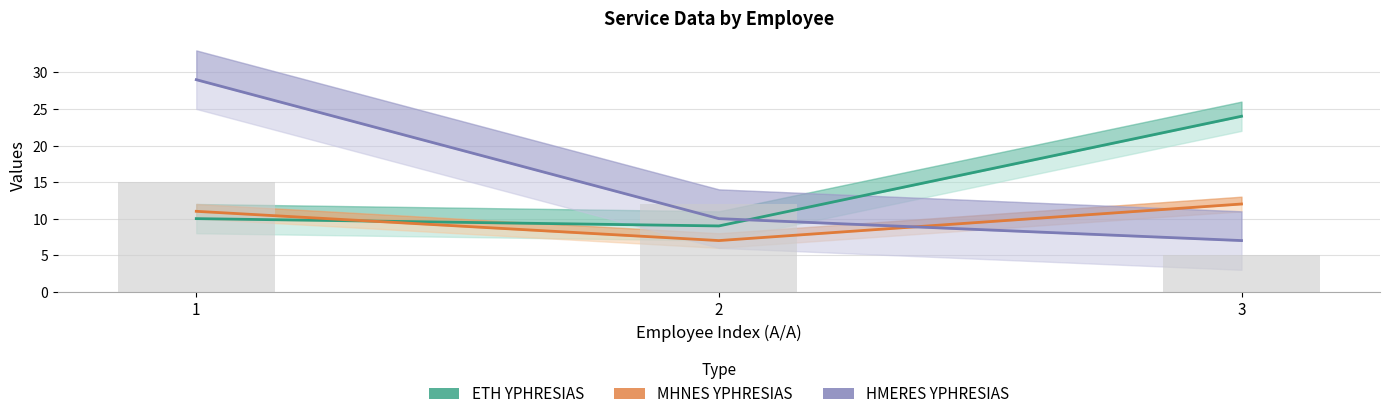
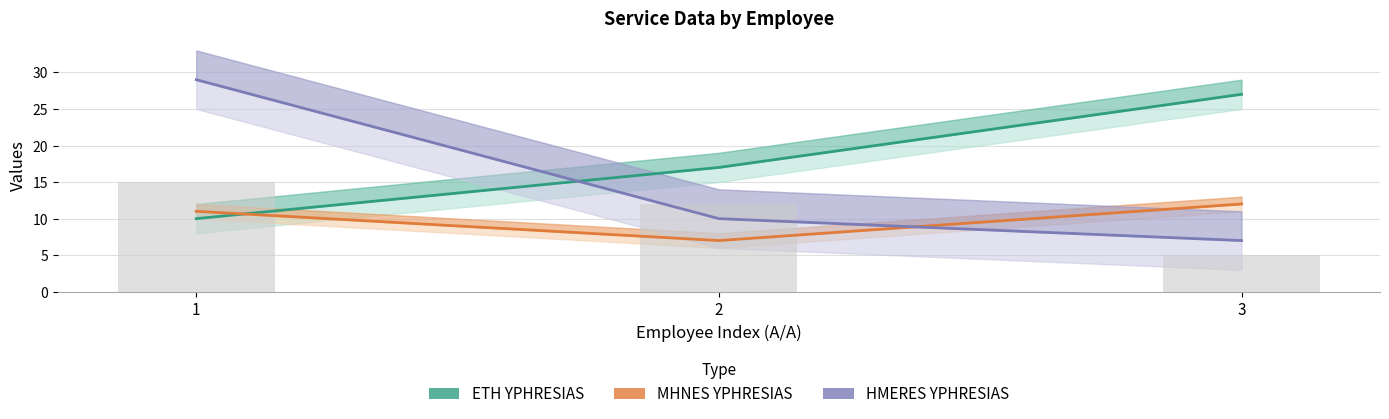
ETH YPHRESIAS, 2: 9 -> 17
ETH YPHRESIAS, 3: 24 -> 27
